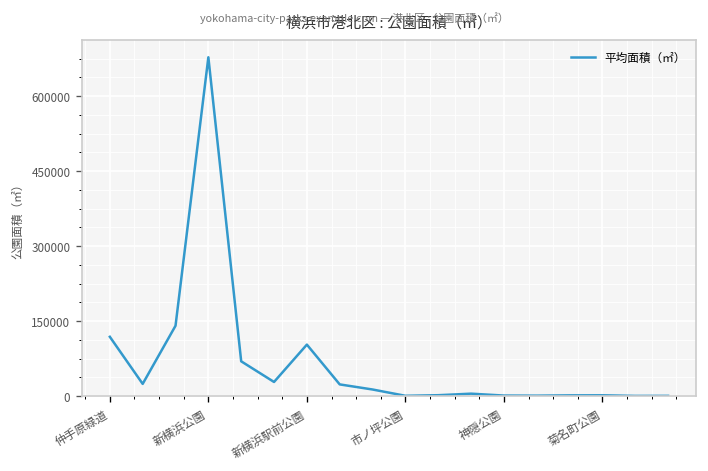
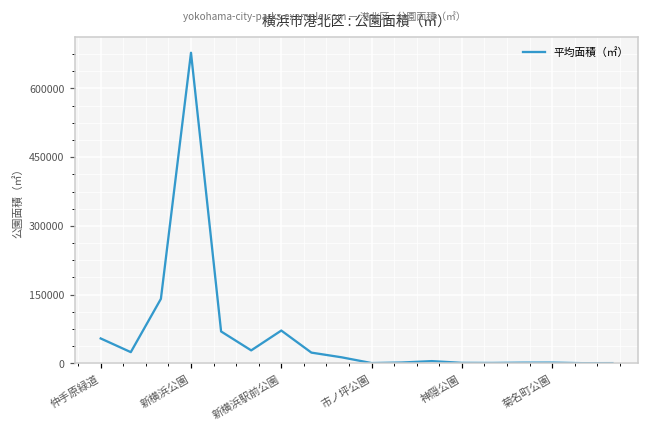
仲手原緑道: 120000 -> 50000
新横浜駅前公園: 100000 -> 70000
